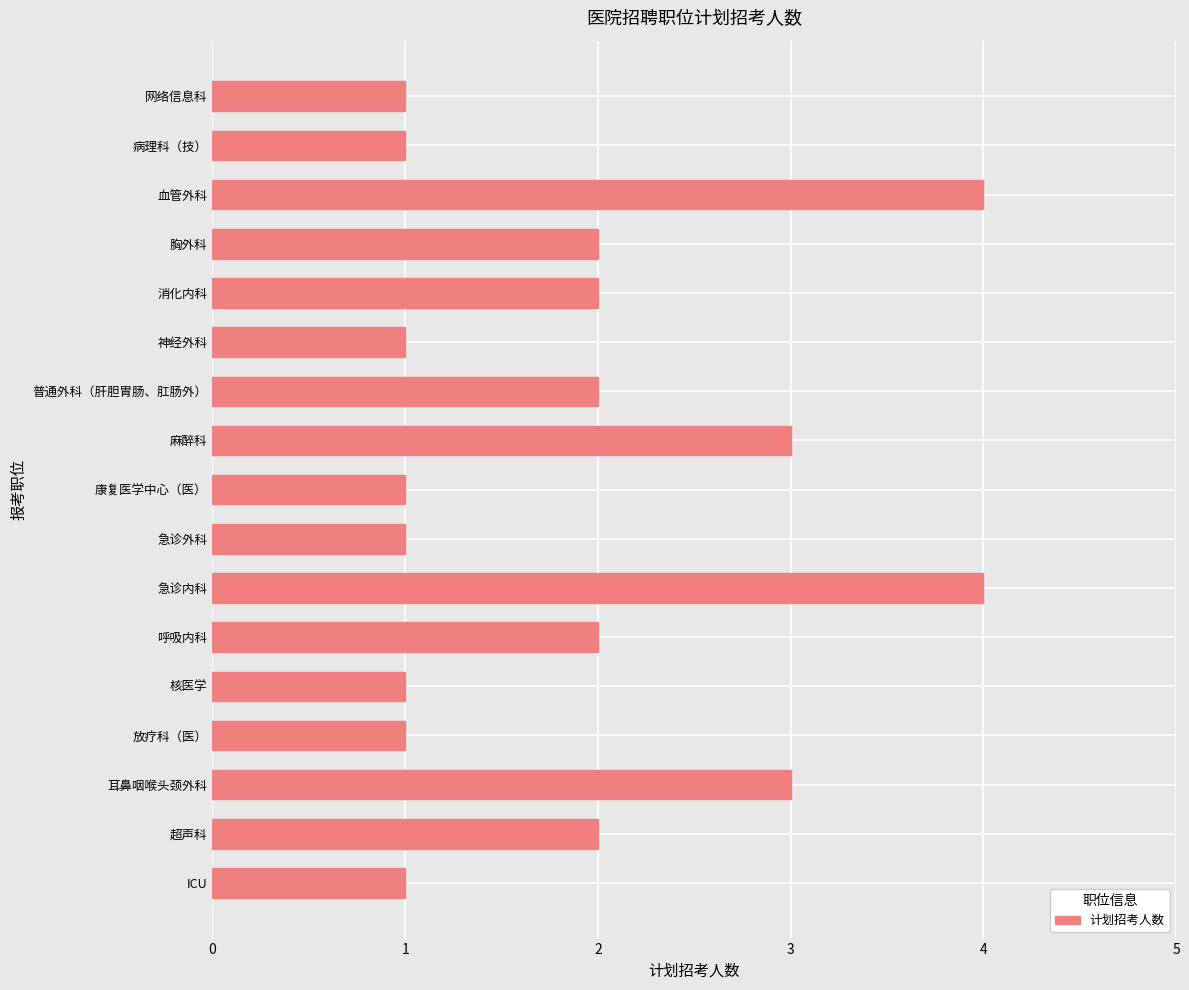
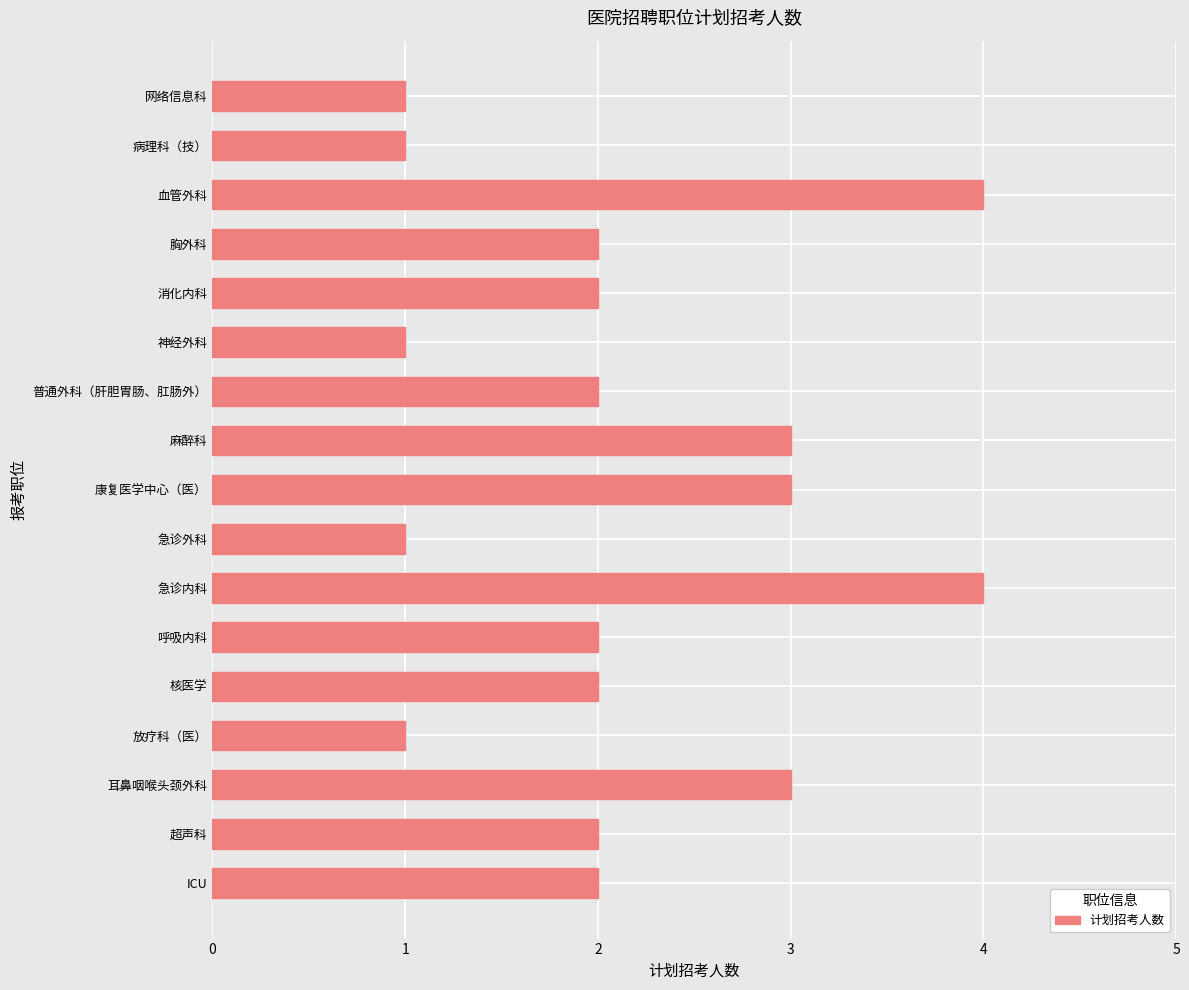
康复医学中心（医）: 1 -> 3
核医学: 1 -> 2
ICU: 1 -> 2
